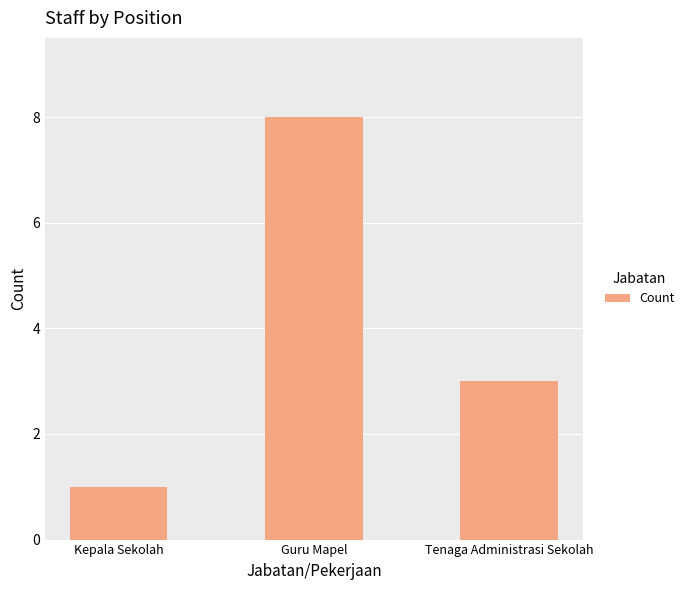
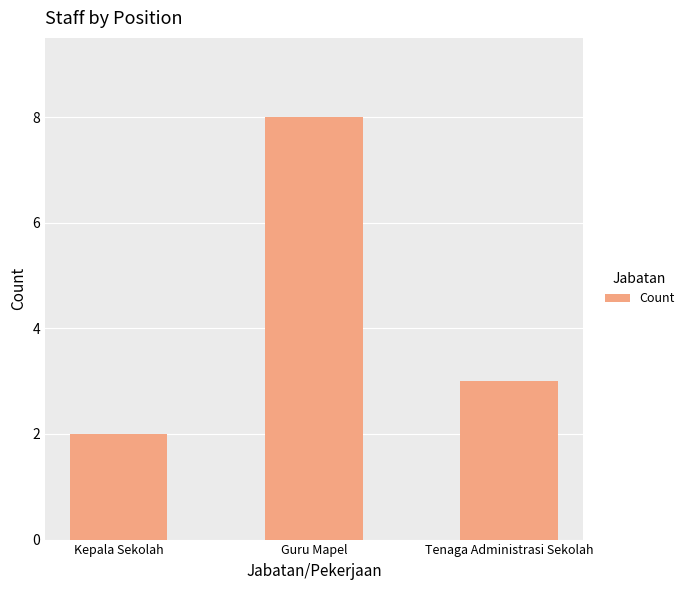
Kepala Sekolah: 1 -> 2
